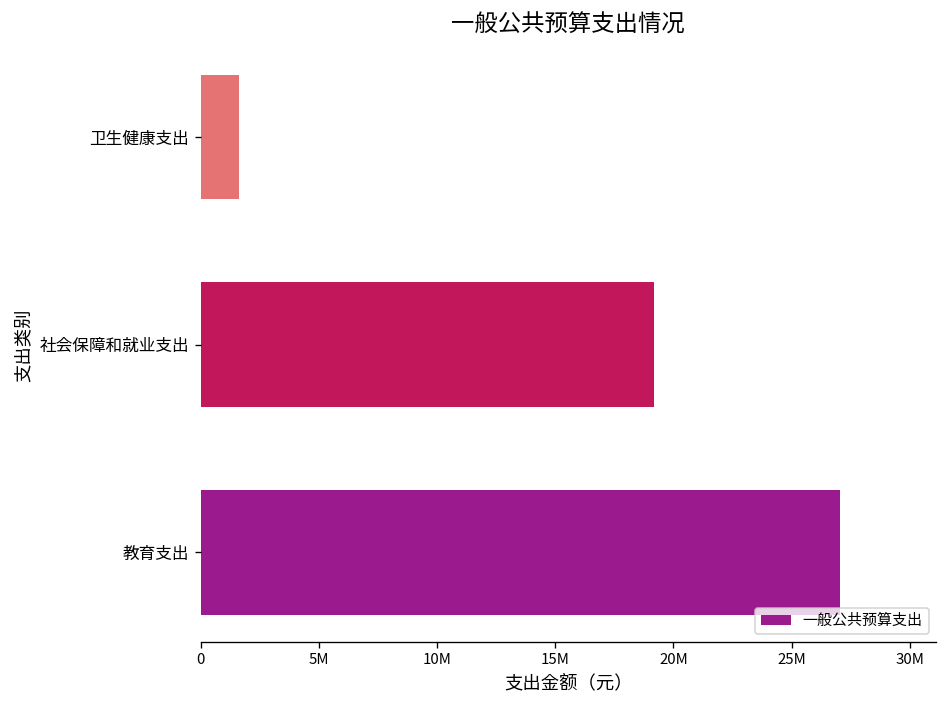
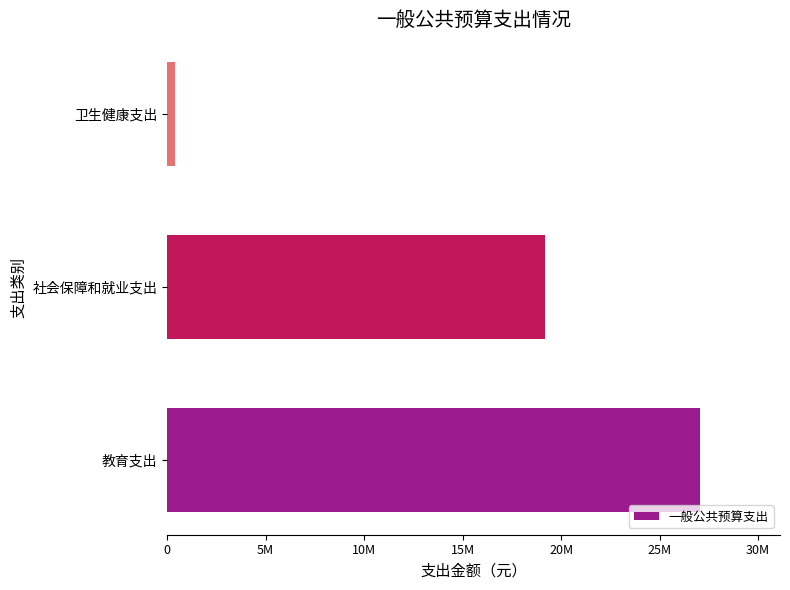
卫生健康支出: 1600000 -> 400000
